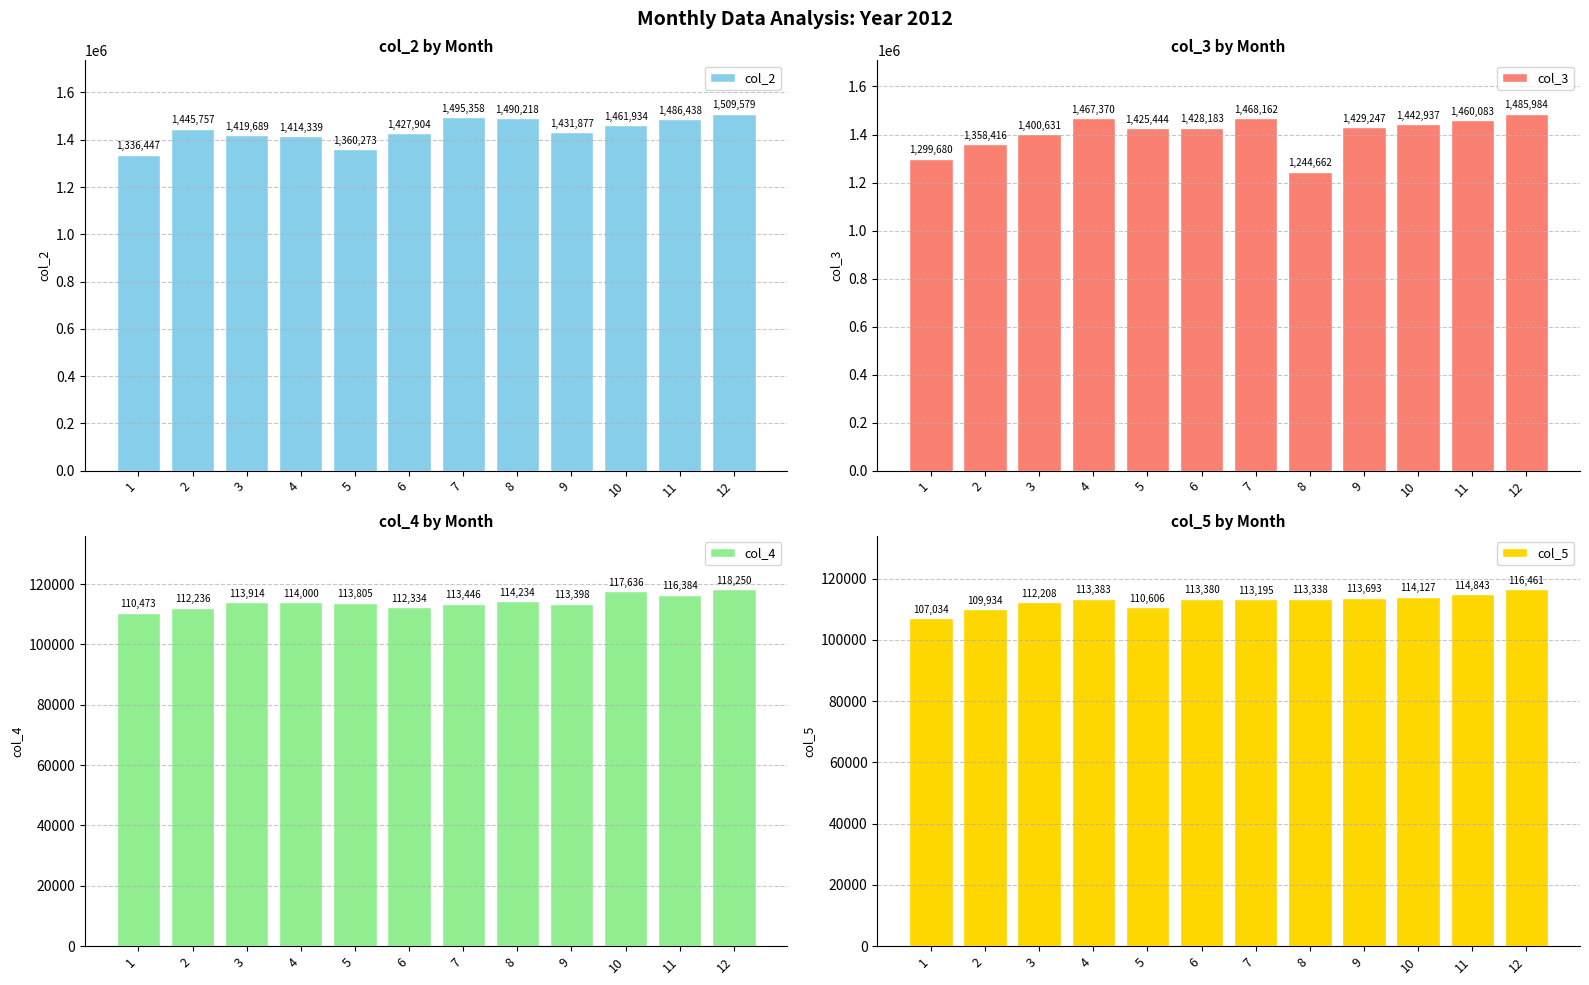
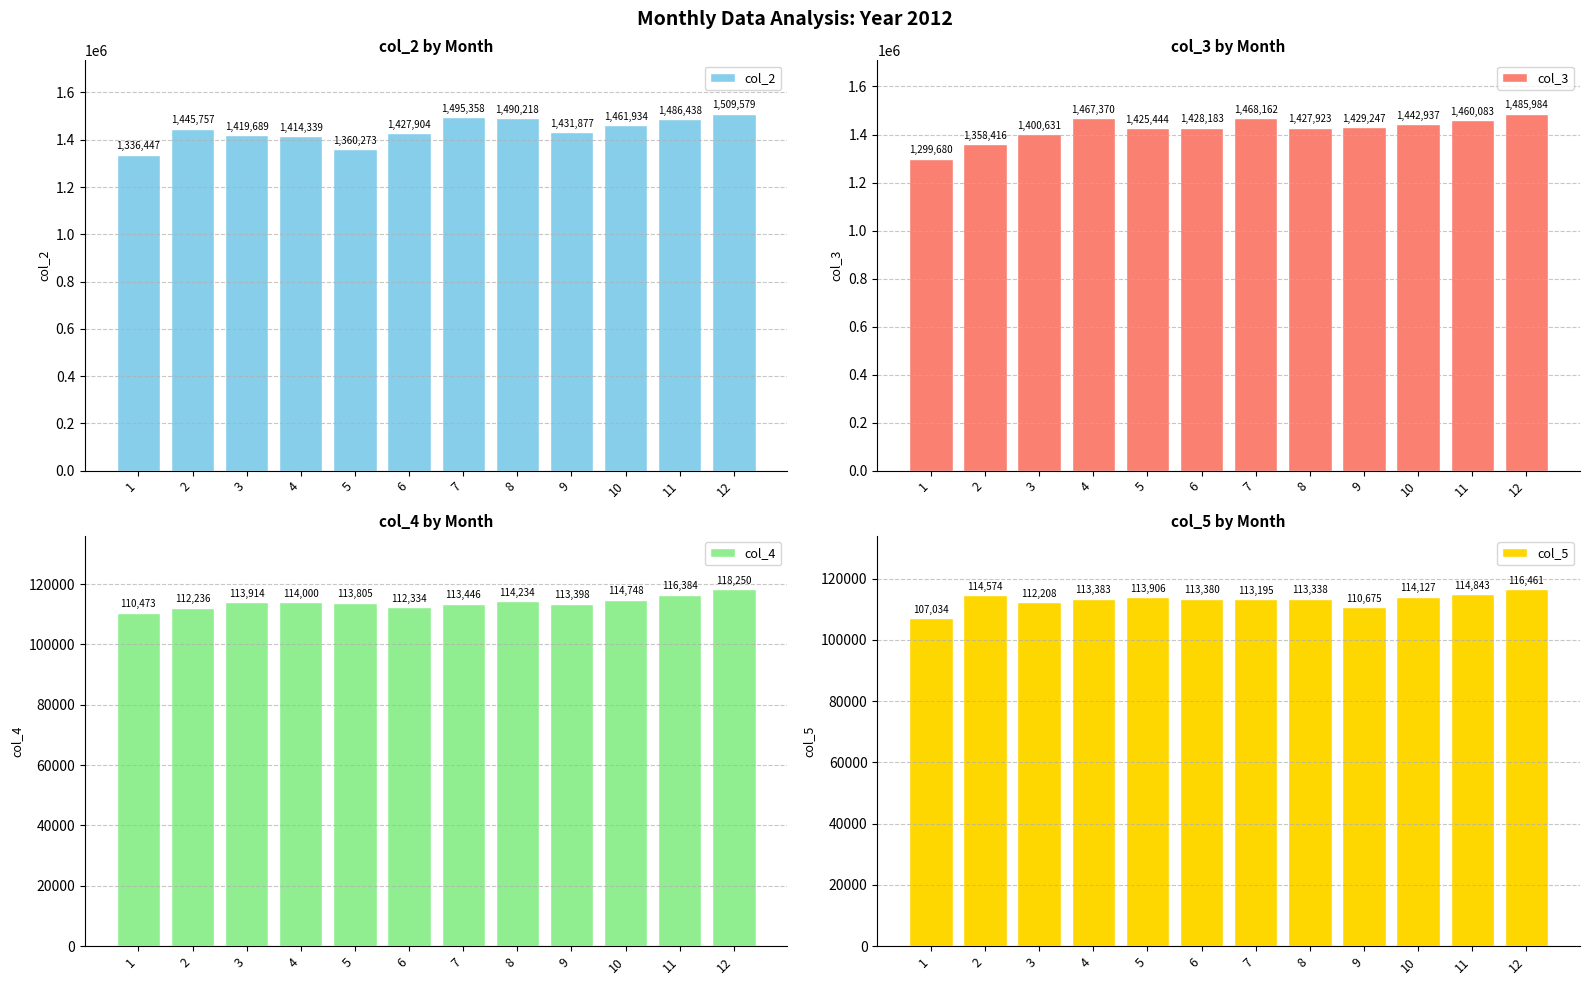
col_3 by Month, 8: 1,244,662 -> 1,427,923
col_4 by Month, 10: 117,636 -> 114,748
col_5 by Month, 2: 109,934 -> 114,574
col_5 by Month, 5: 110,606 -> 113,906
col_5 by Month, 9: 113,693 -> 110,675
